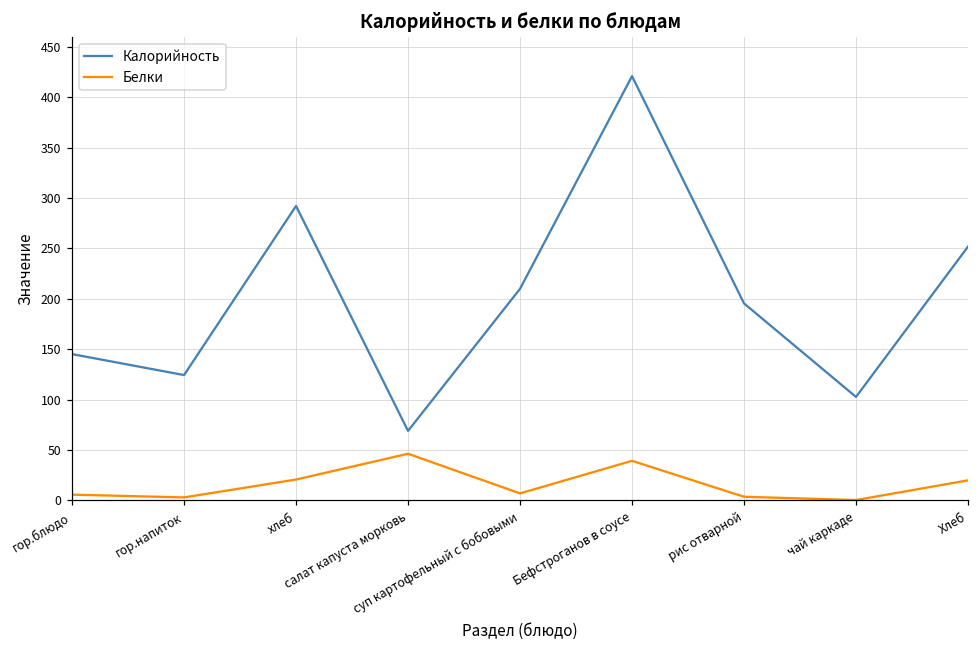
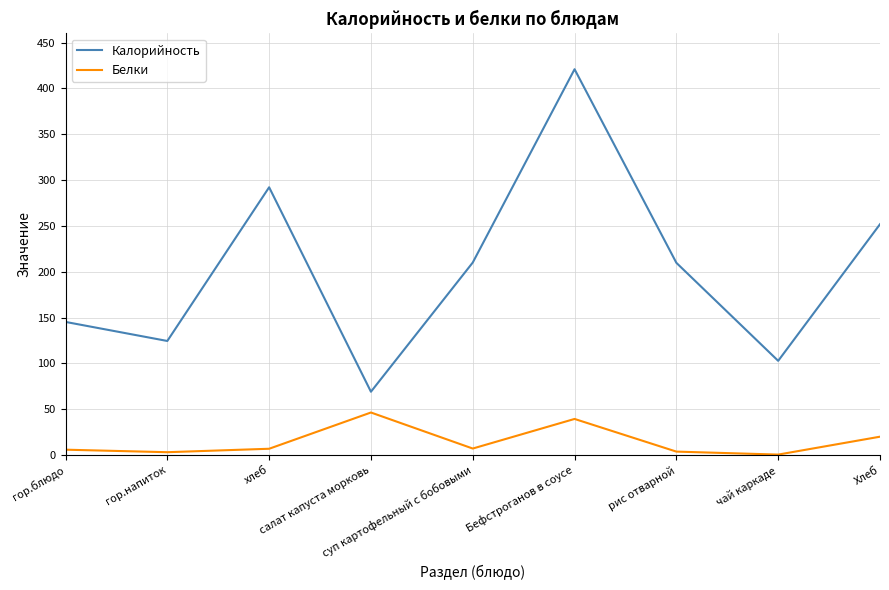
Белки, хлеб: 20 -> 10
Калорийность, рис отварной: 200 -> 210
